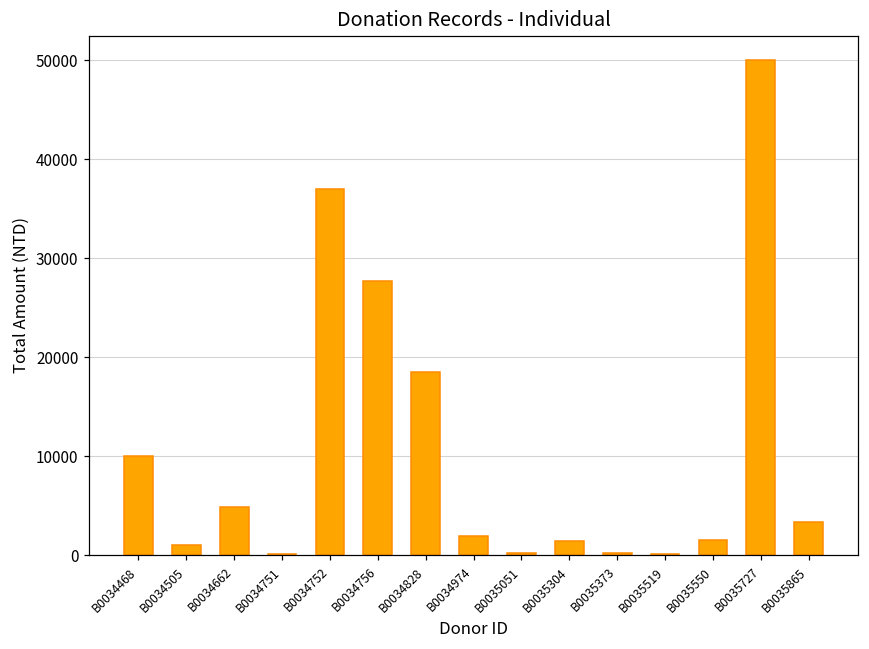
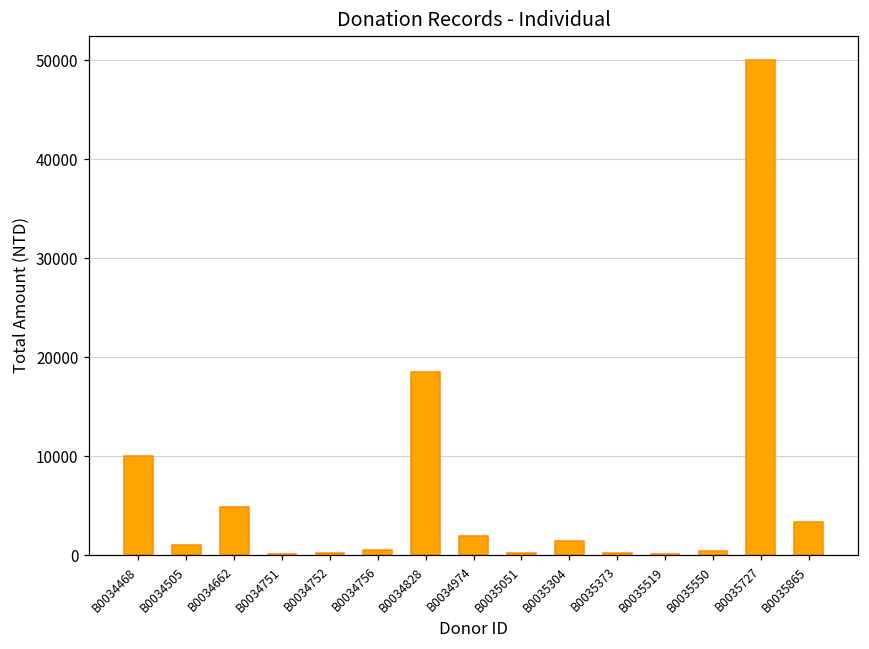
B0034752: 37000 -> 0
B0034756: 28000 -> 1000
B0035550: 2000 -> 0
